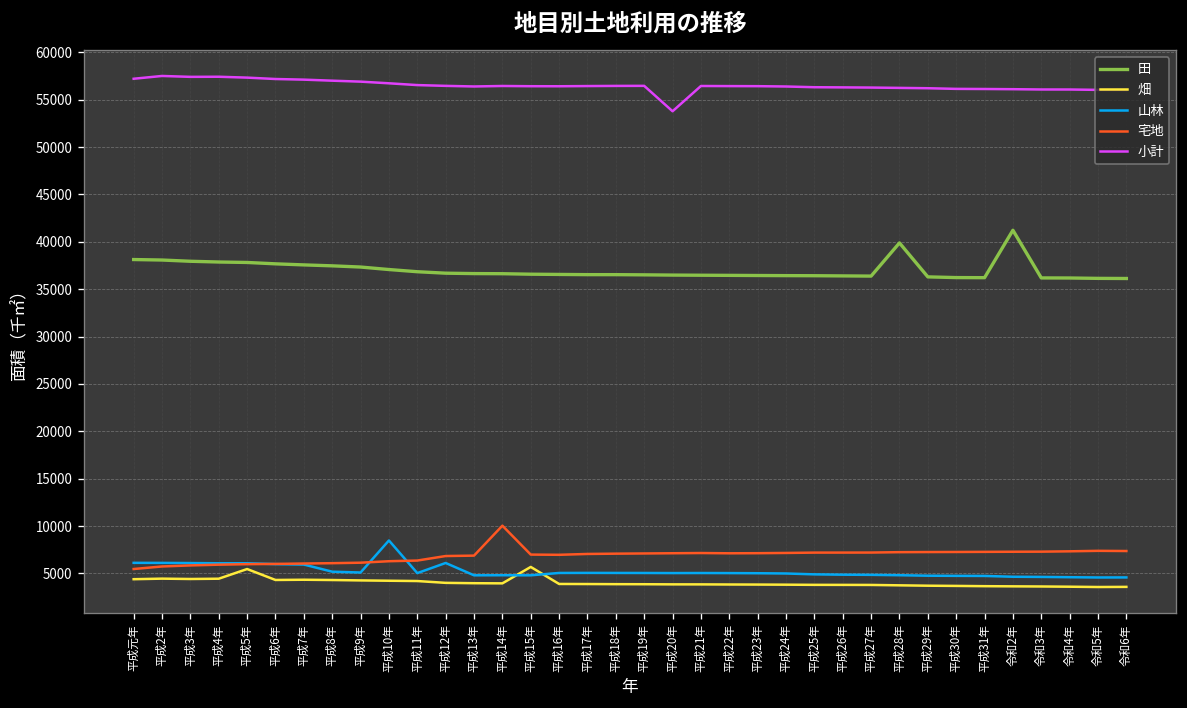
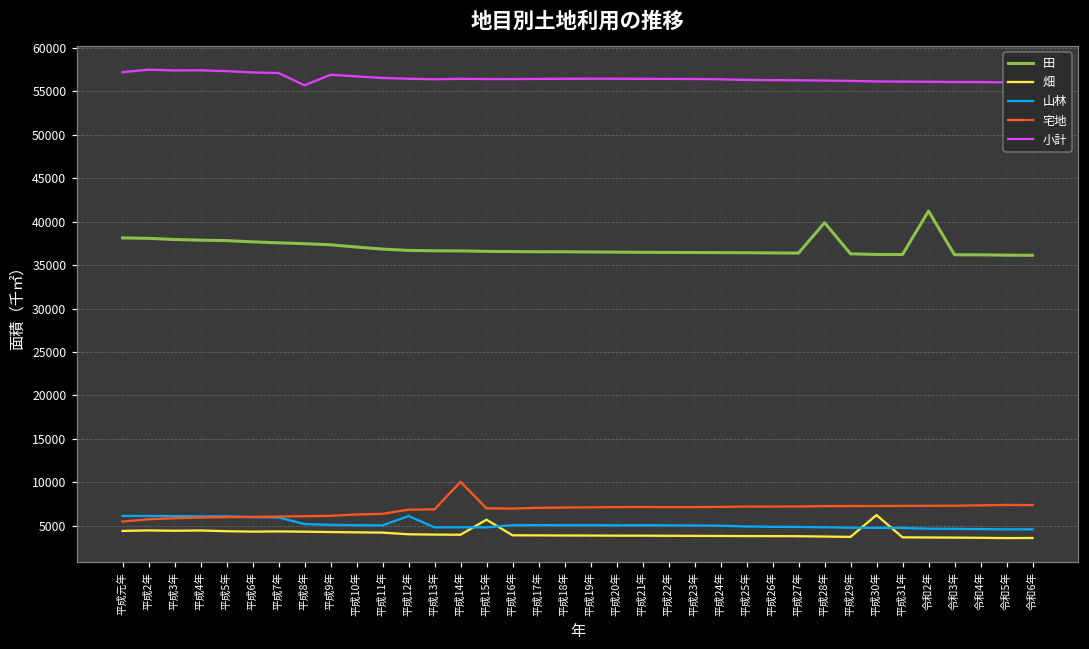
畑, 平成5年: 5000 -> 4000
小計, 平成8年: 57000 -> 56000
山林, 平成10年: 8000 -> 5000
小計, 平成20年: 54000 -> 56000
畑, 平成30年: 4000 -> 6000
